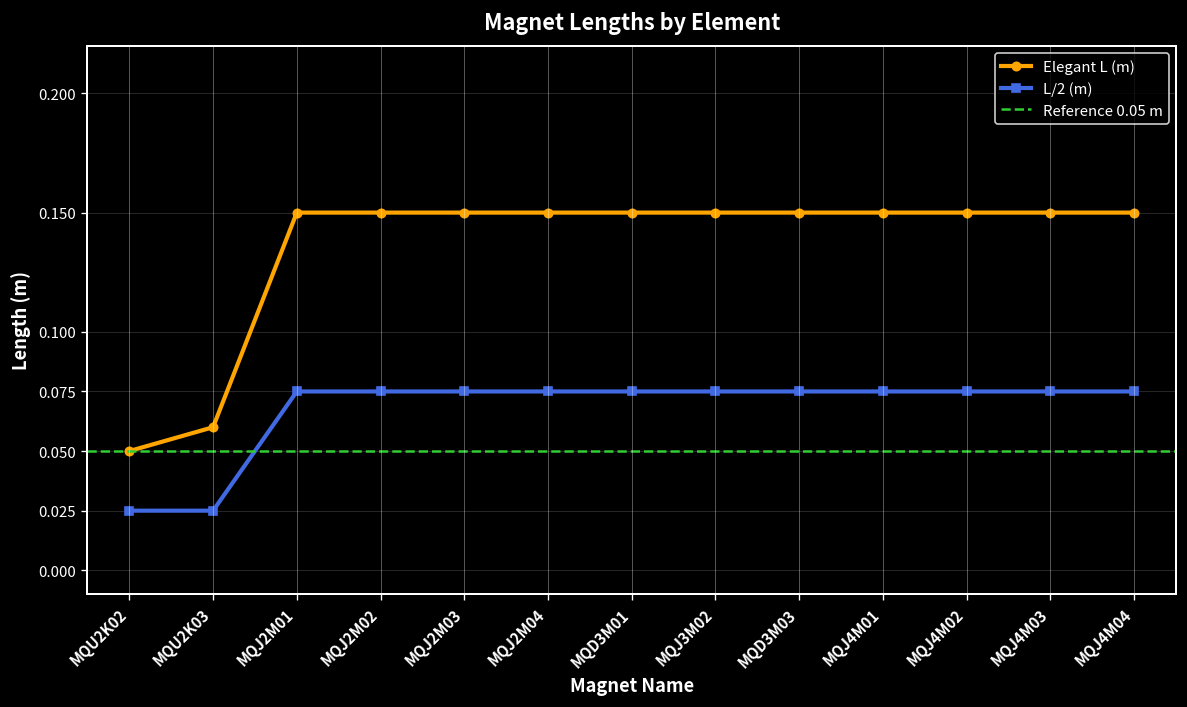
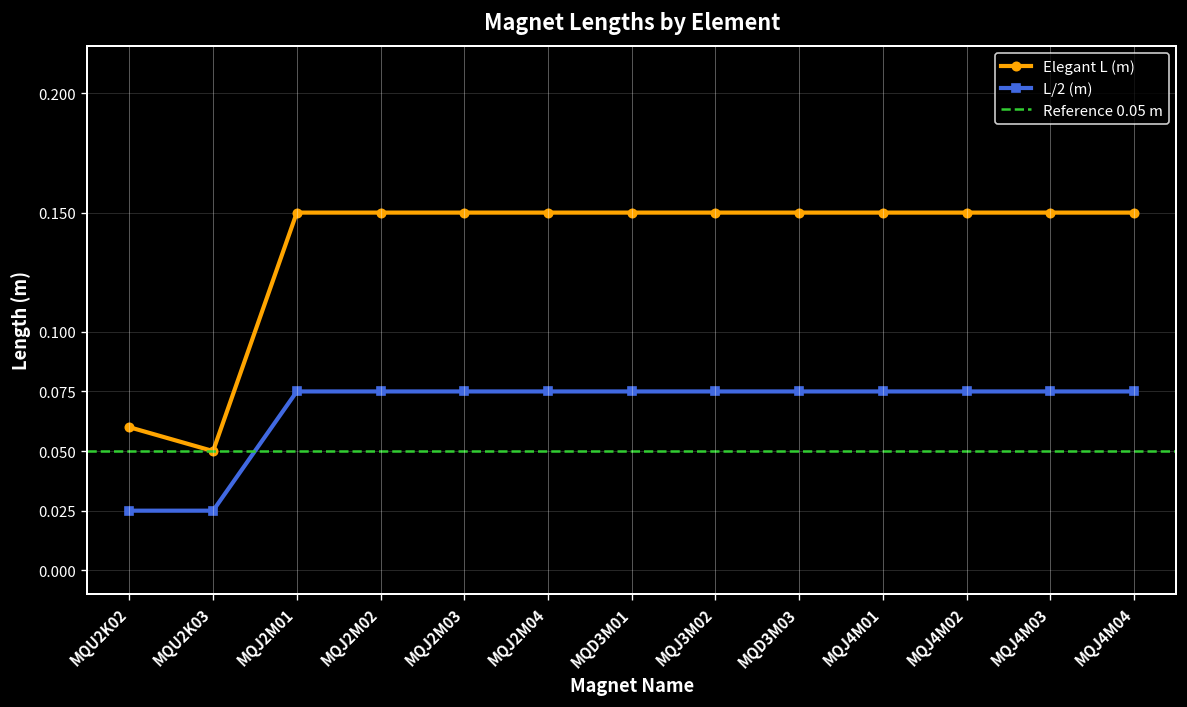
Elegant L (m), MQU2K02: 0.05 -> 0.06
Elegant L (m), MQU2K03: 0.06 -> 0.05
